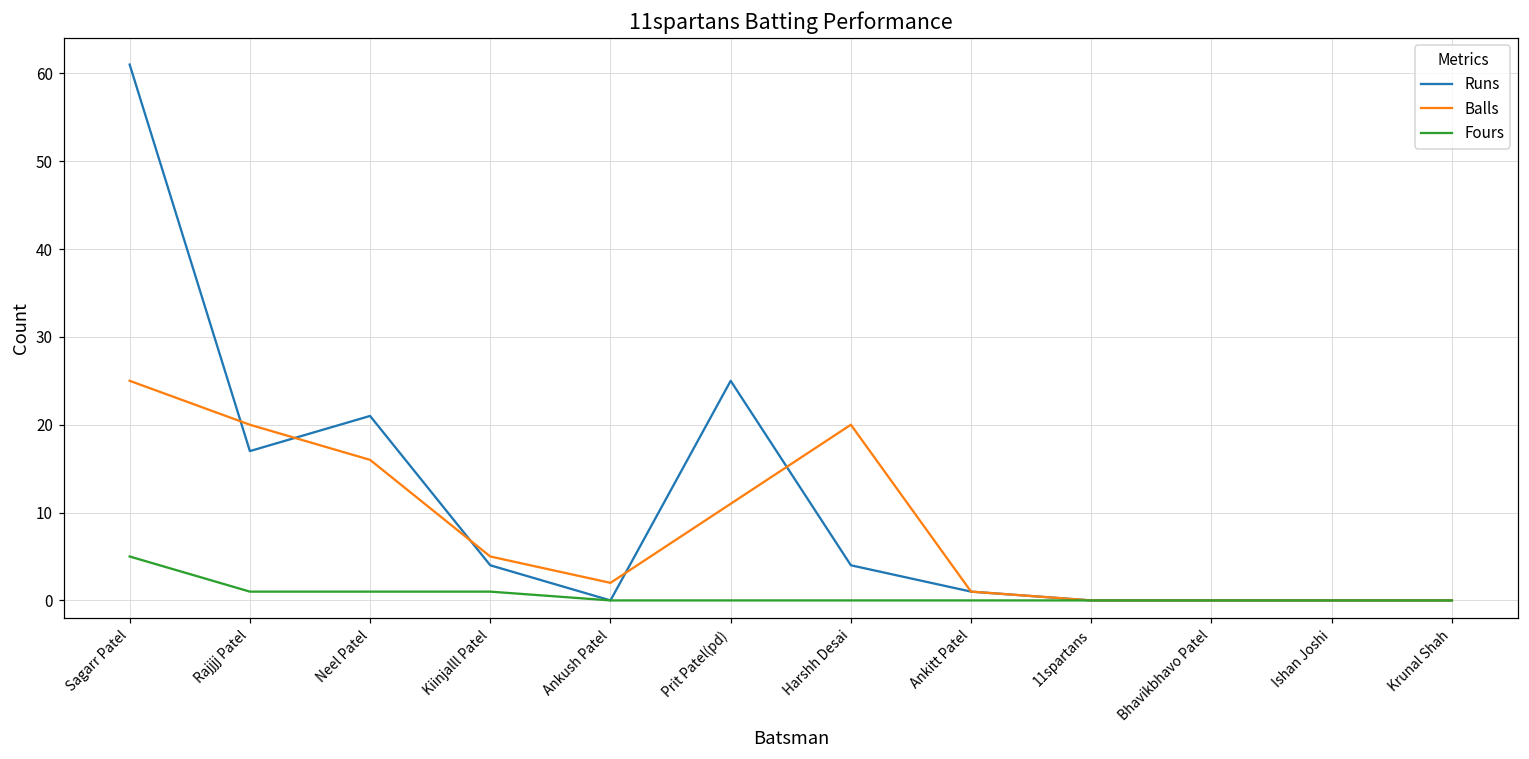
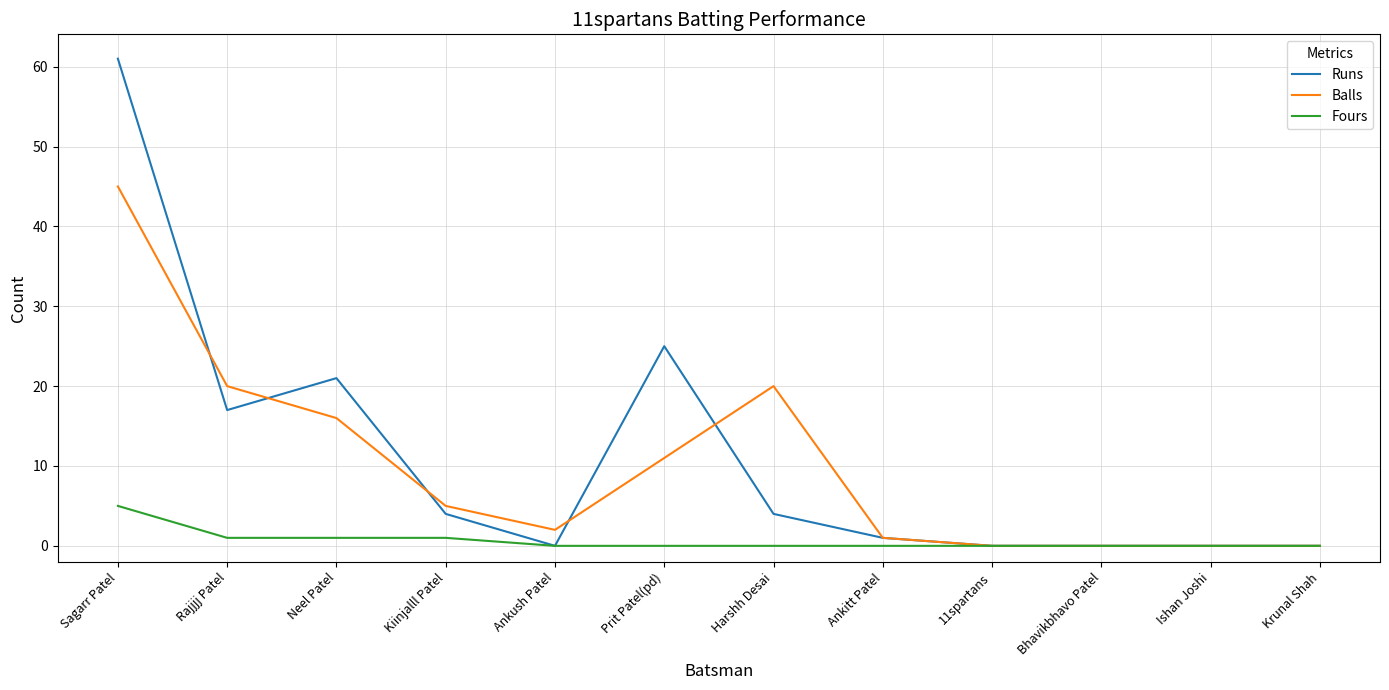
Balls, Sagarr Patel: 25 -> 45
